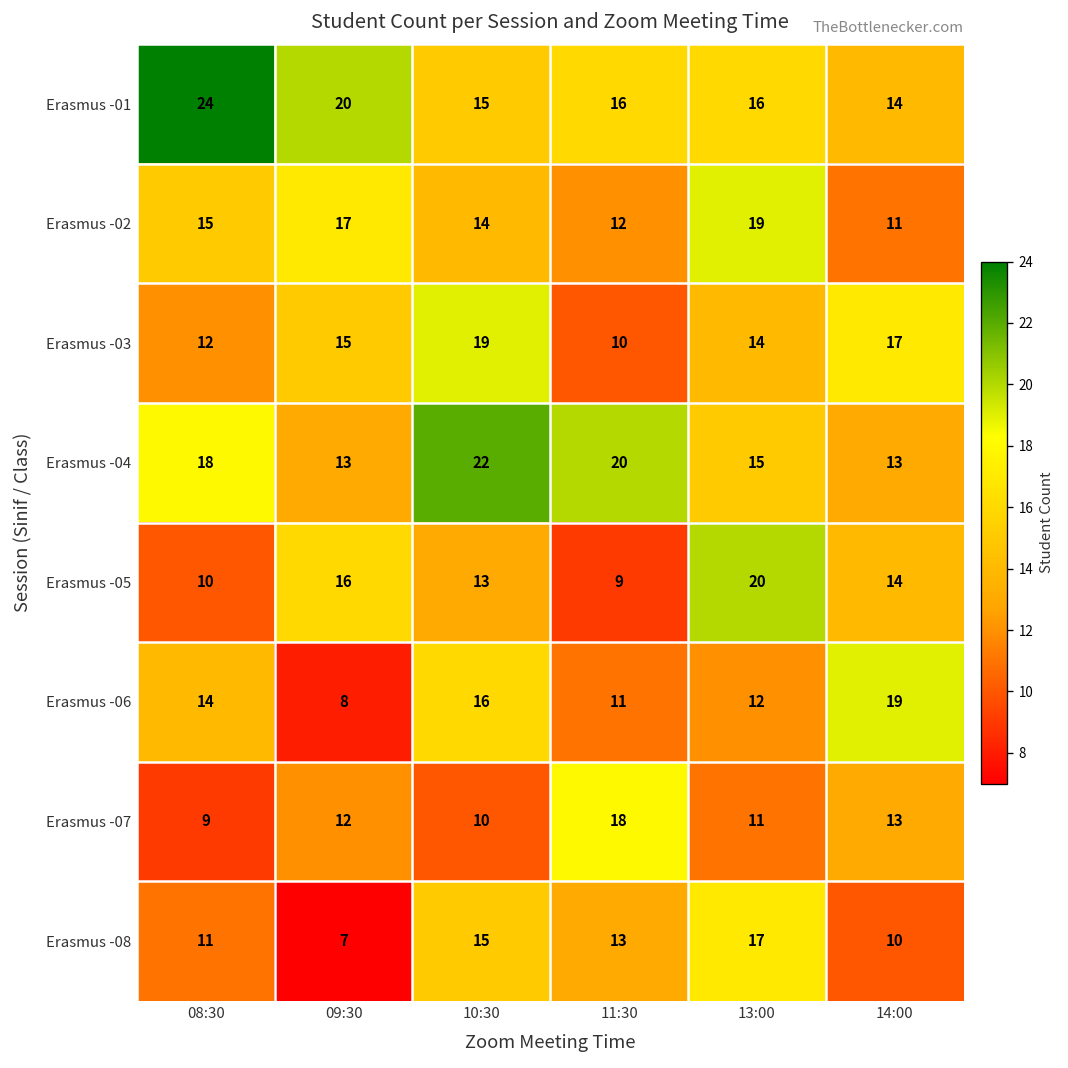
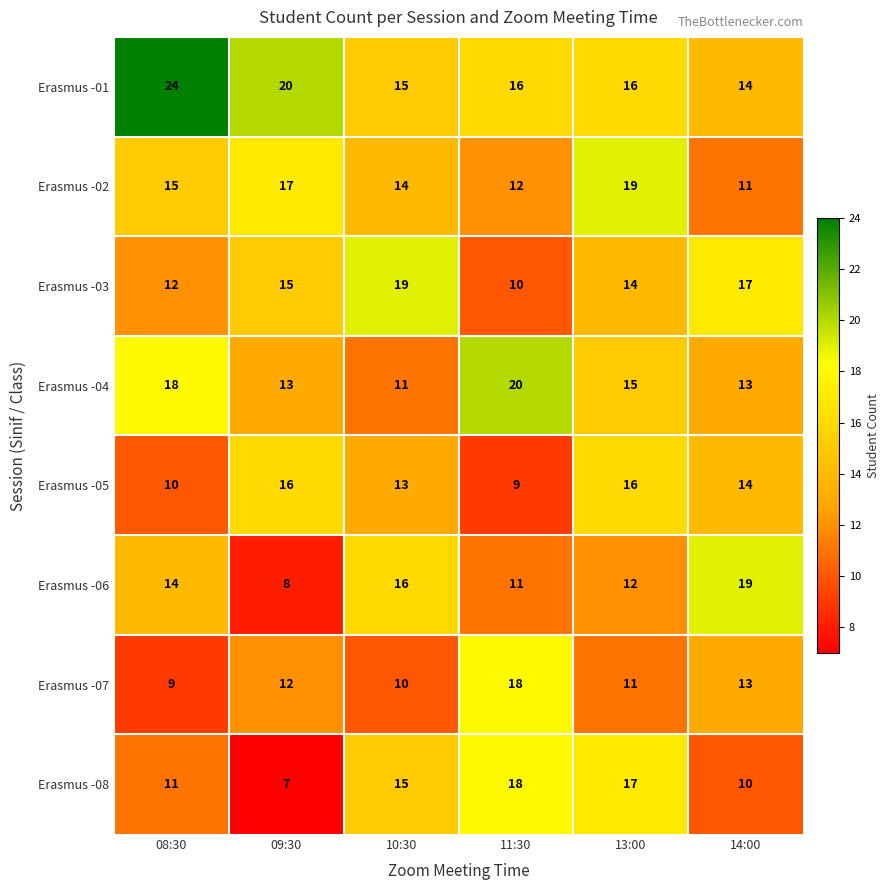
Erasmus -04, 10:30: 22 -> 11
Erasmus -05, 13:00: 20 -> 16
Erasmus -08, 11:30: 13 -> 18
